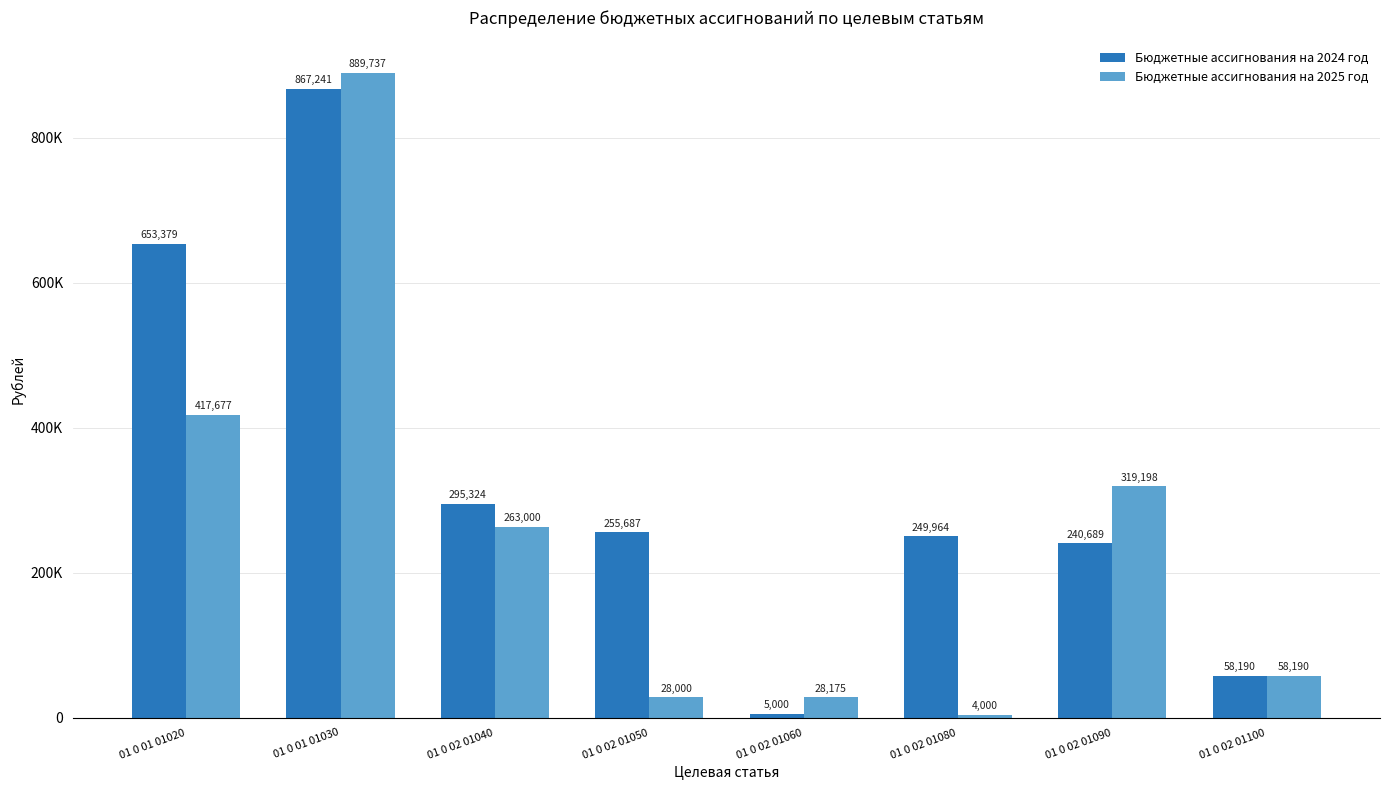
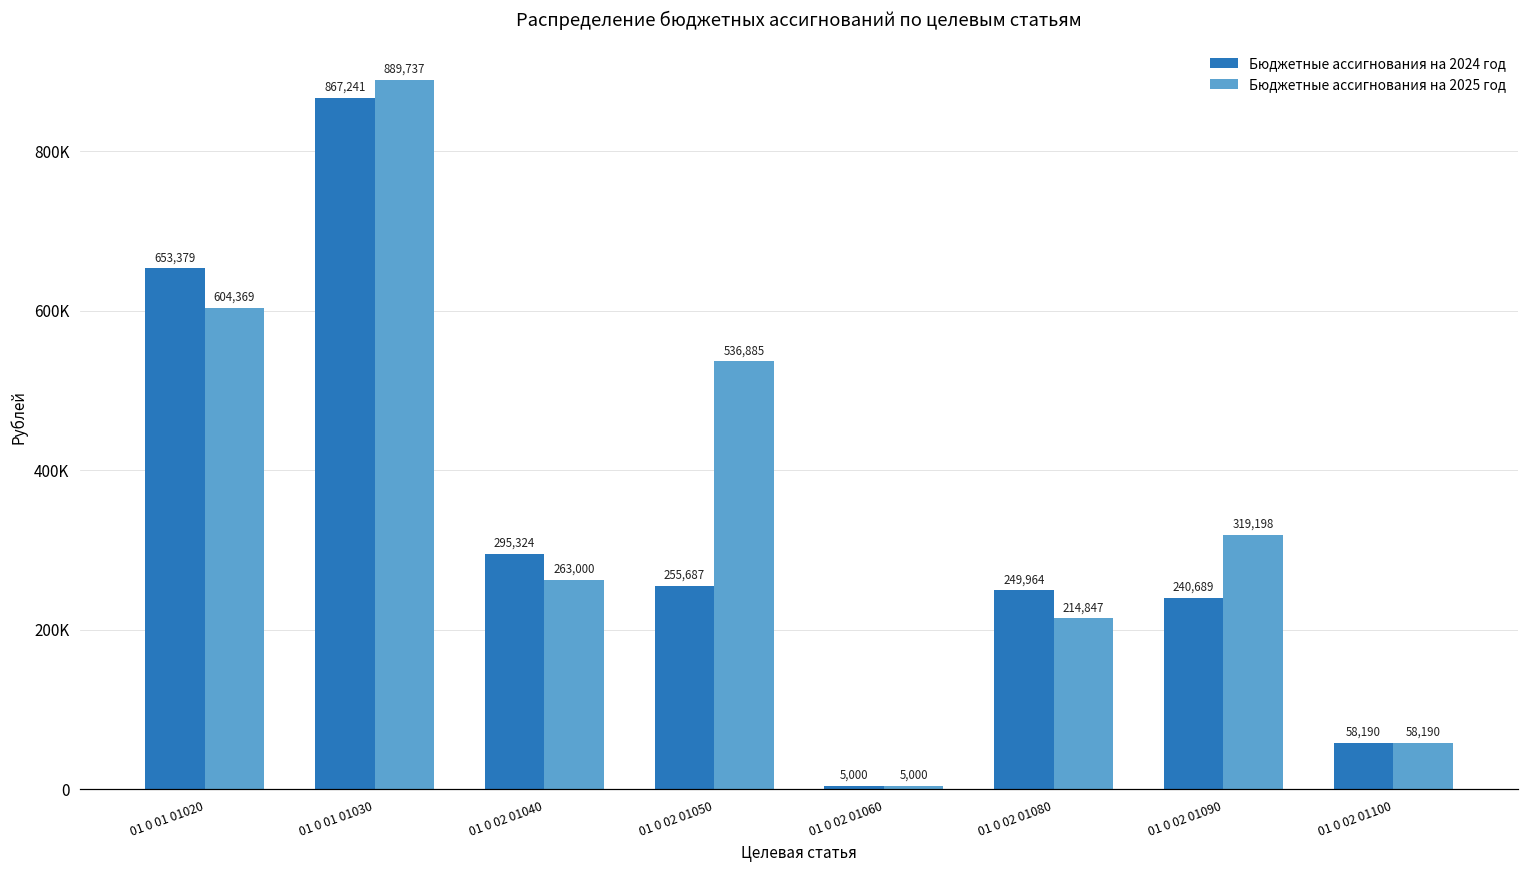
Бюджетные ассигнования на 2025 год, 01 0 01 01020: 417,677 -> 604,369
Бюджетные ассигнования на 2025 год, 01 0 02 01050: 28,000 -> 536,885
Бюджетные ассигнования на 2025 год, 01 0 02 01060: 28,175 -> 5,000
Бюджетные ассигнования на 2025 год, 01 0 02 01080: 4,000 -> 214,847
